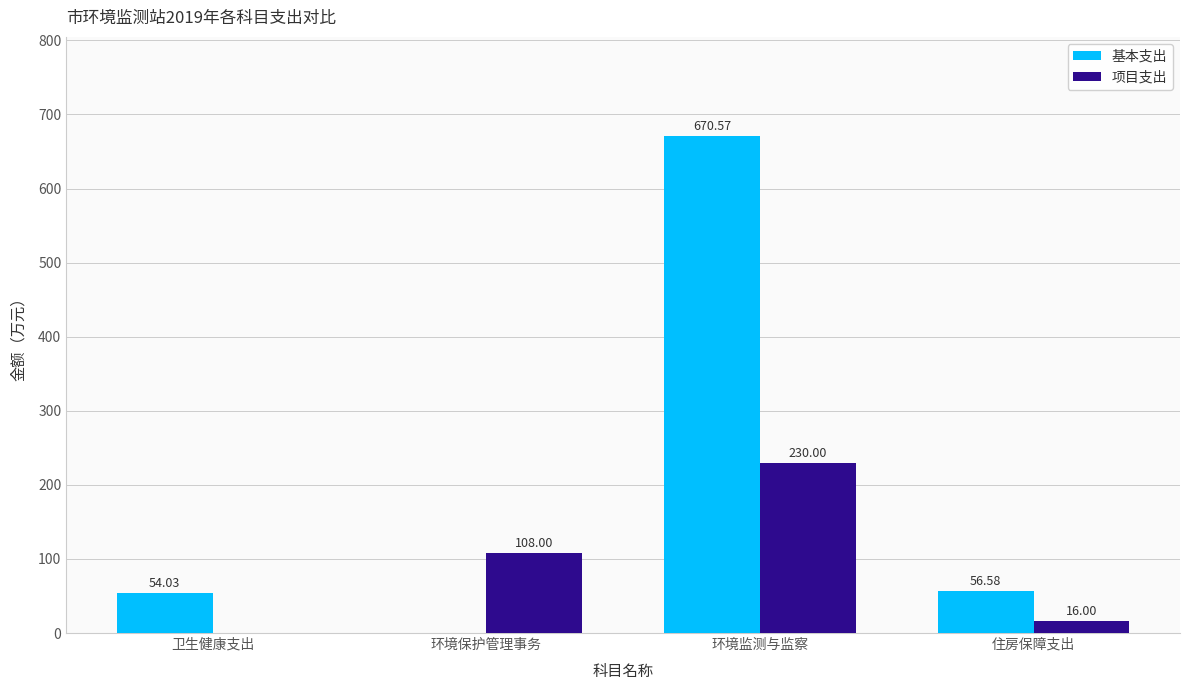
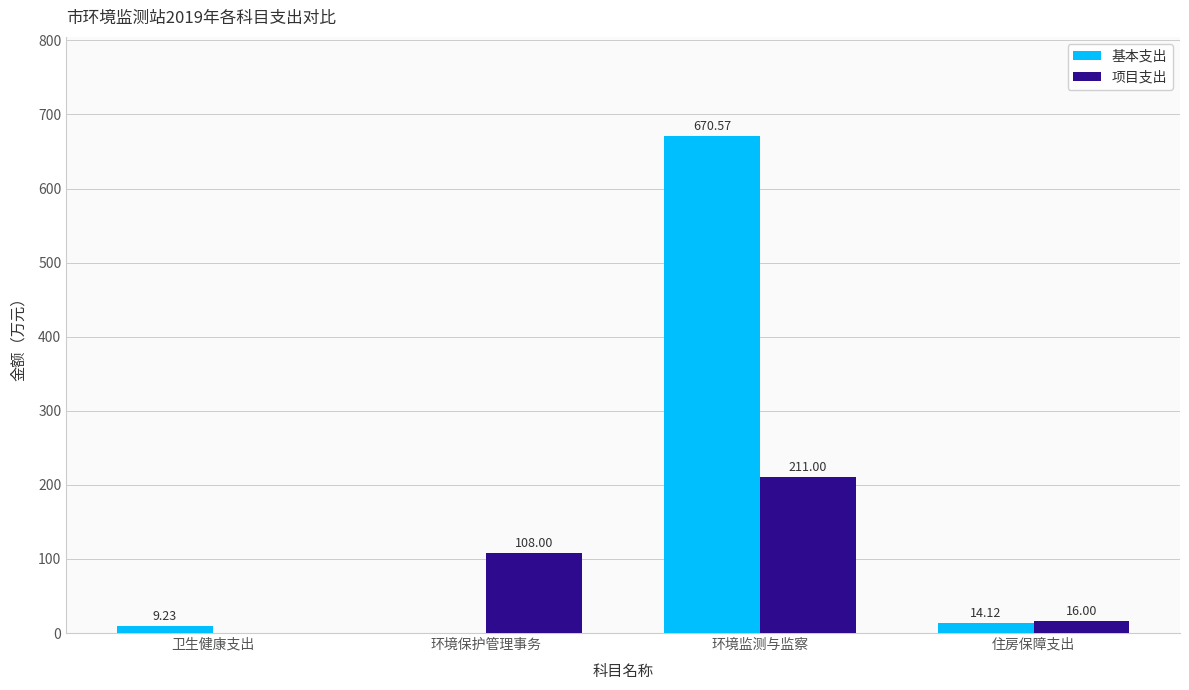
基本支出, 卫生健康支出: 54.03 -> 9.23
项目支出, 环境监测与监察: 230.00 -> 211.00
基本支出, 住房保障支出: 56.58 -> 14.12
